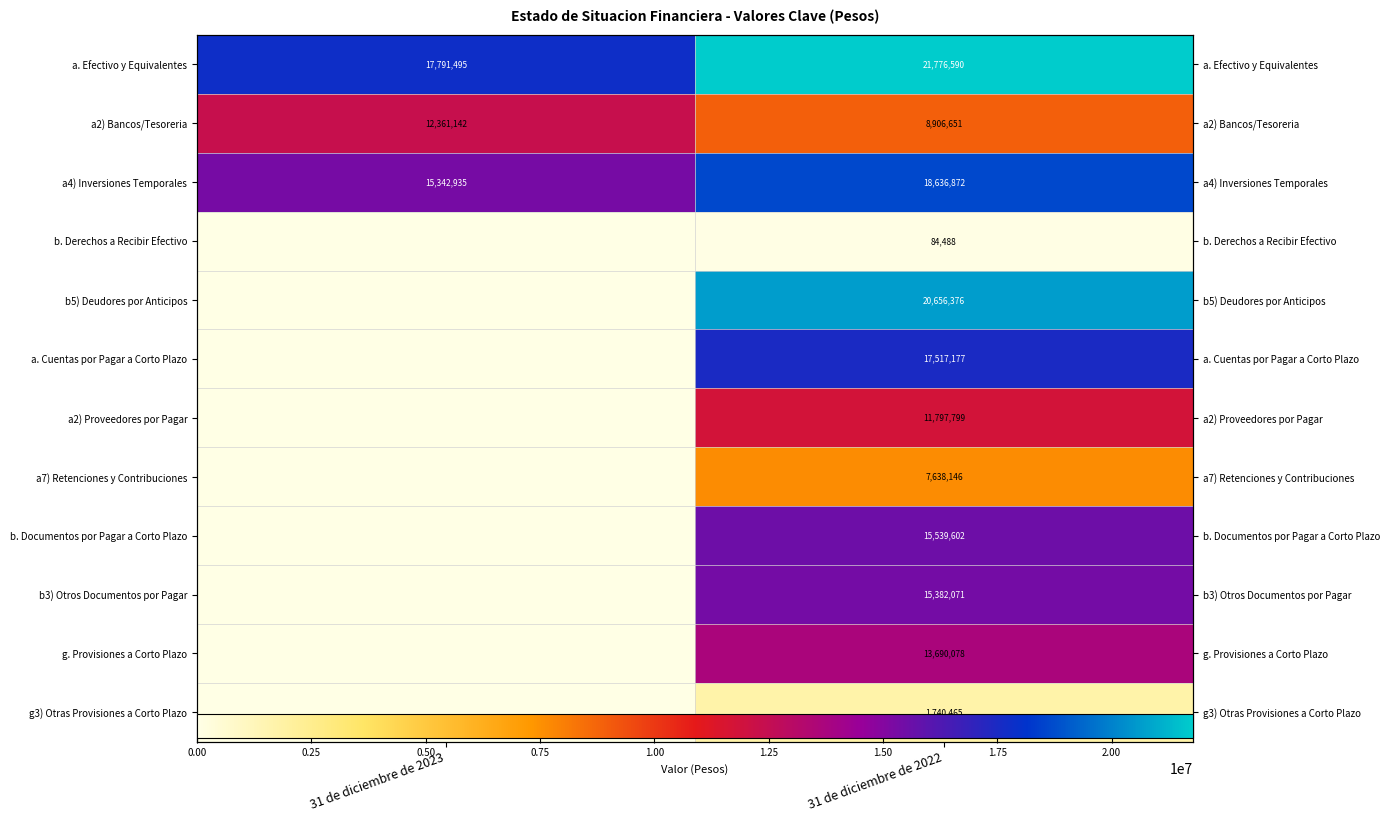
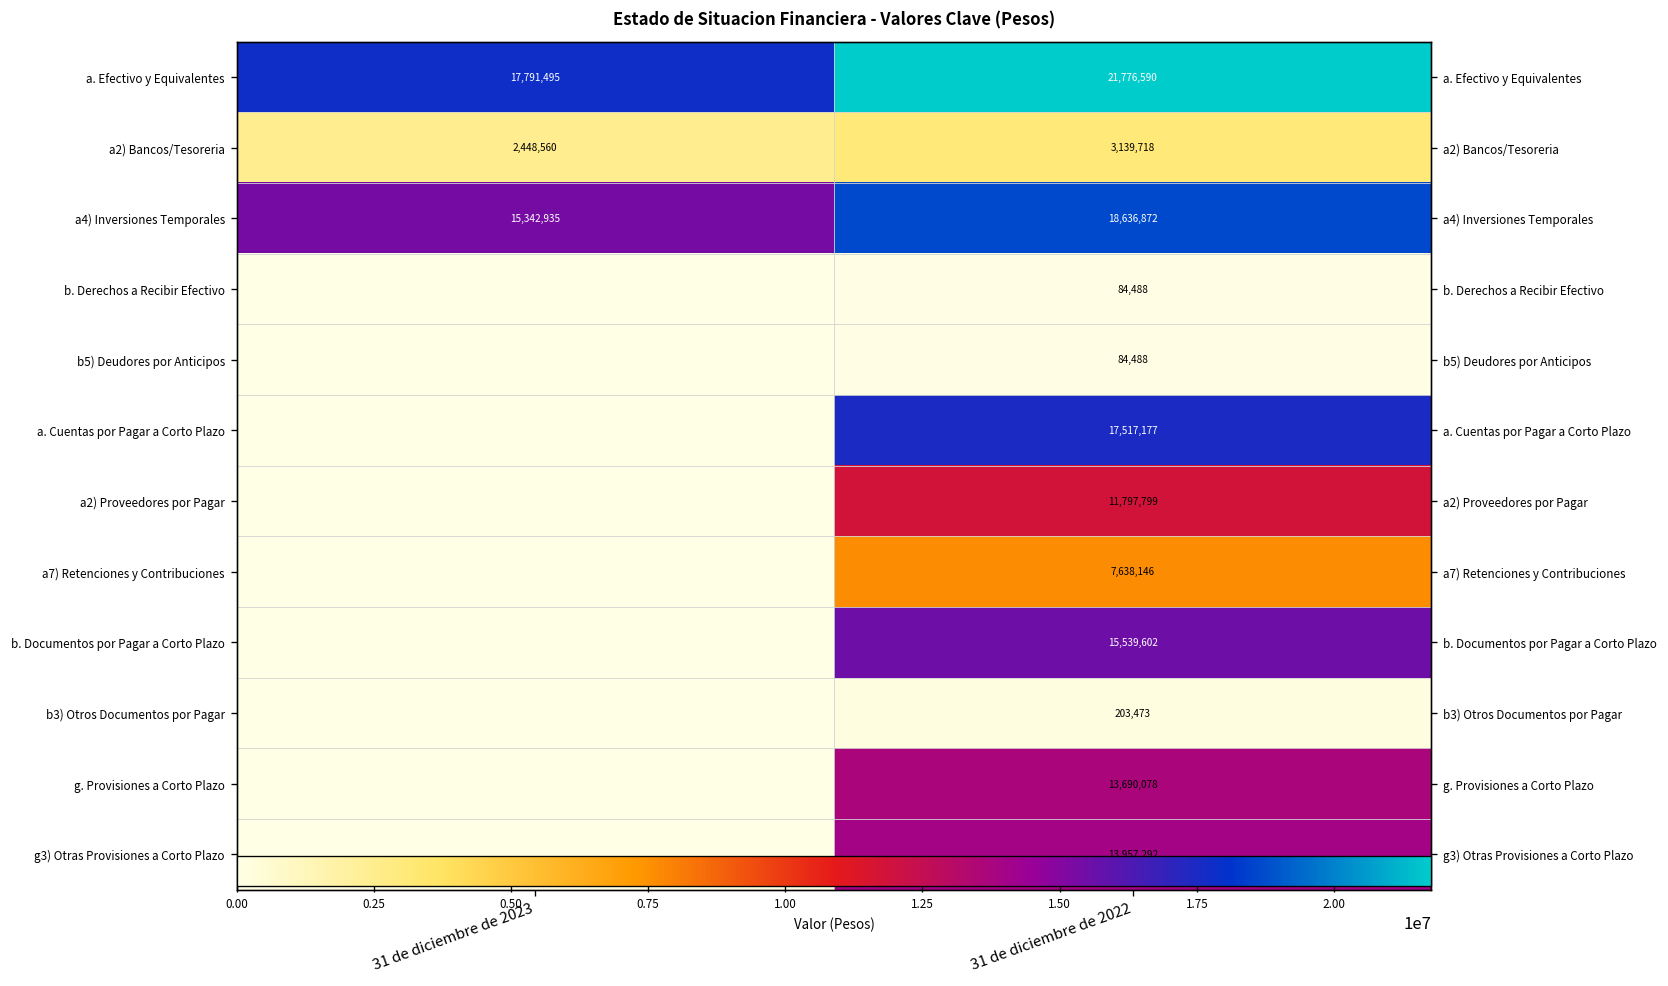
a2) Bancos/Tesoreria, 31 de diciembre de 2023: 12,361,142 -> 2,448,560
a2) Bancos/Tesoreria, 31 de diciembre de 2022: 8,906,651 -> 3,139,718
b5) Deudores por Anticipos, 31 de diciembre de 2022: 20,656,376 -> 84,488
b3) Otros Documentos por Pagar, 31 de diciembre de 2022: 15,382,071 -> 203,473
g3) Otras Provisiones a Corto Plazo, 31 de diciembre de 2022: 1,740,465 -> 13,957,292
